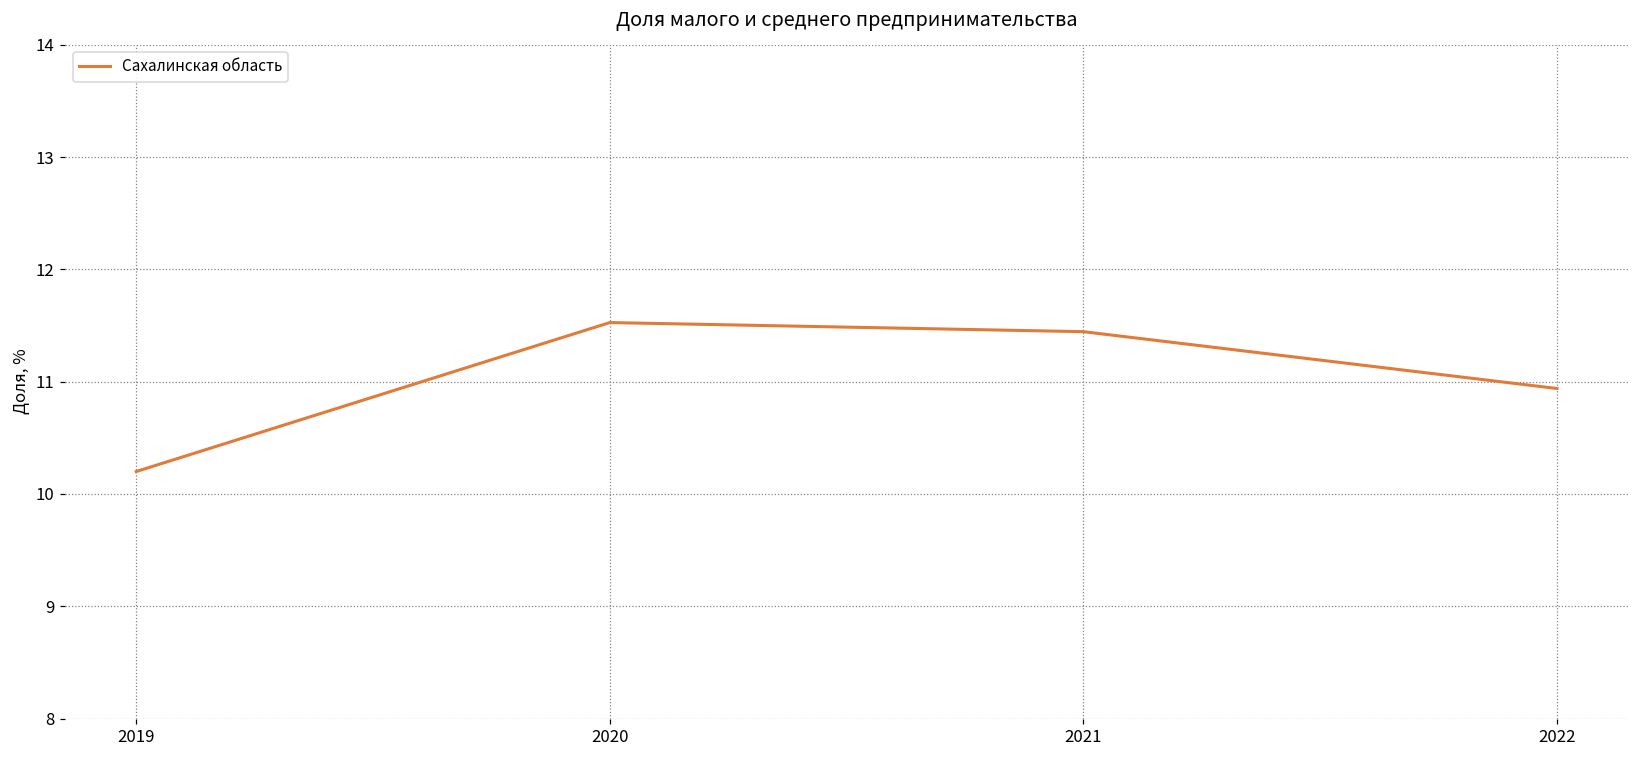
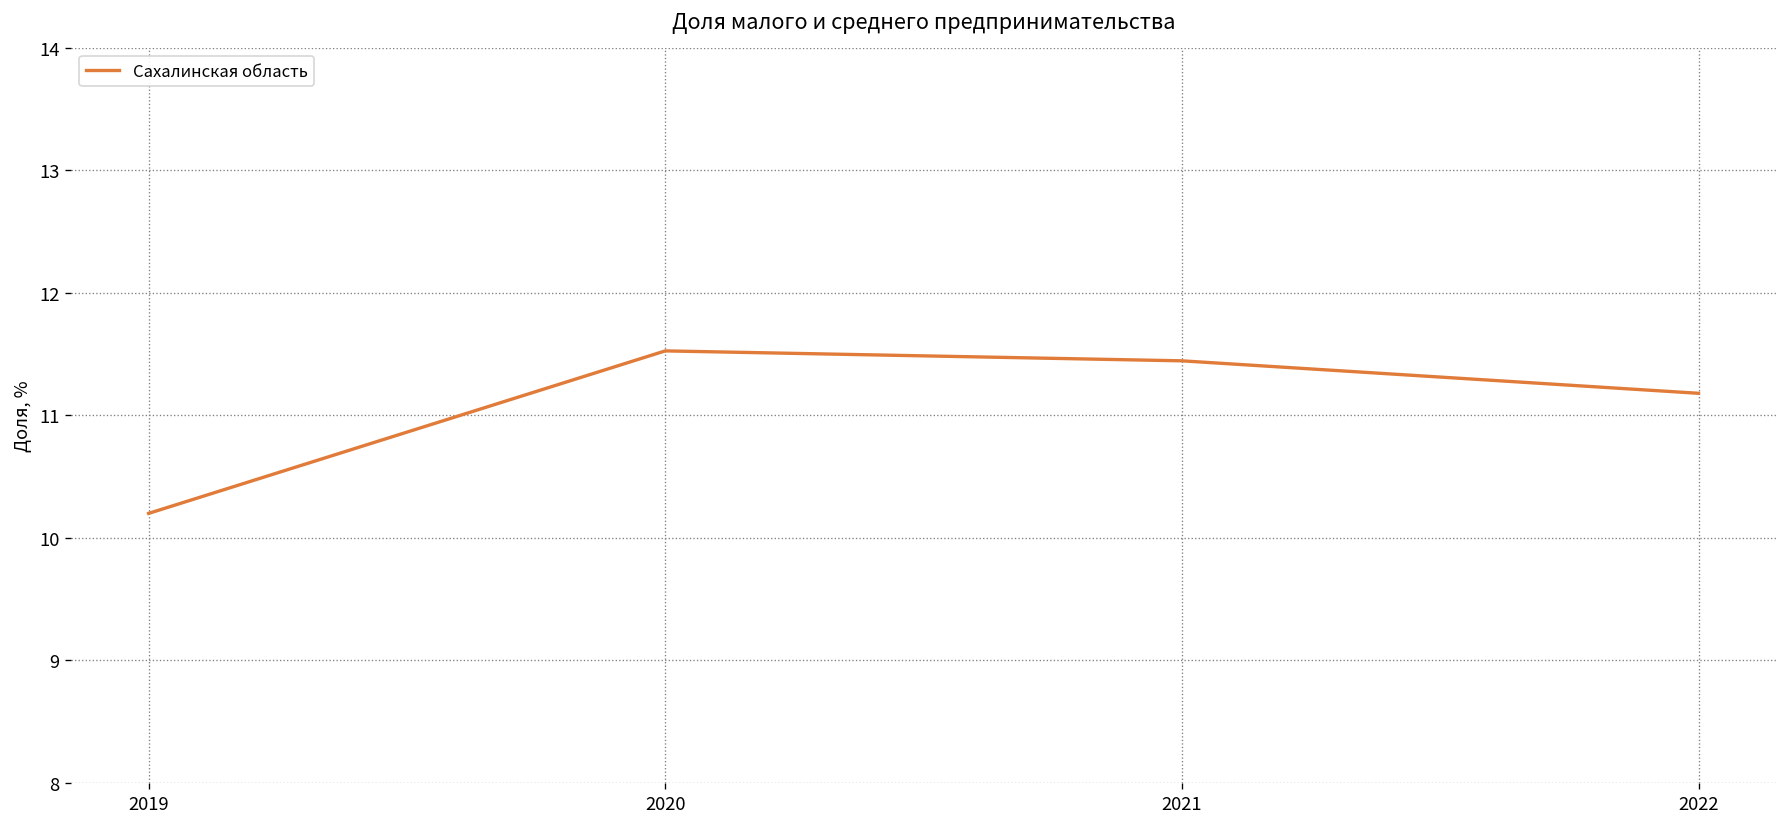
2022: 10.94 -> 11.18
